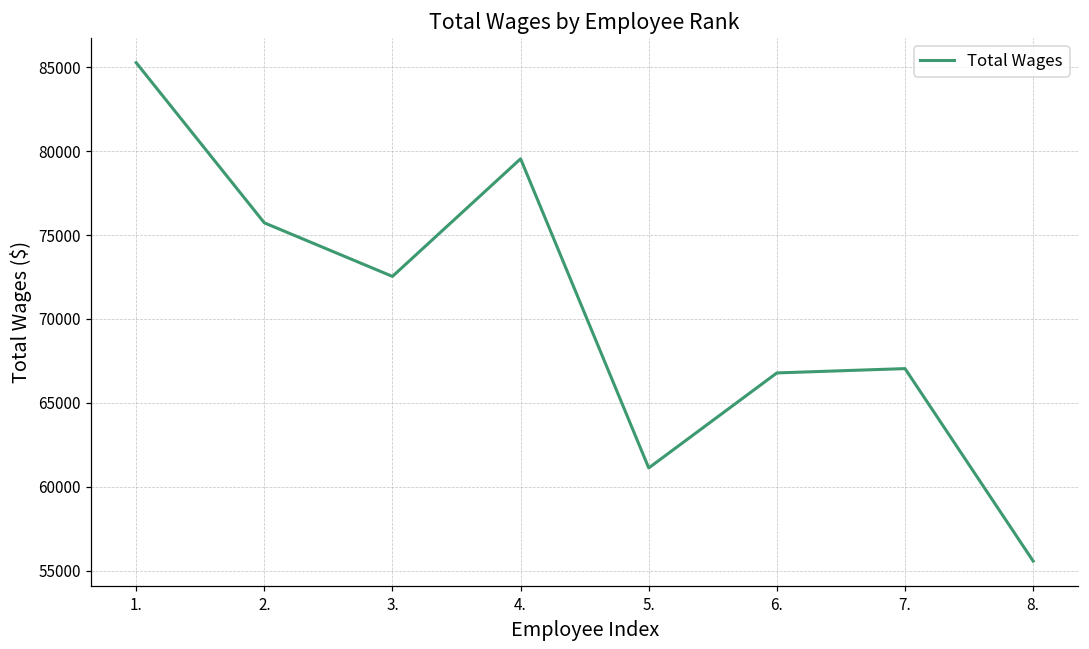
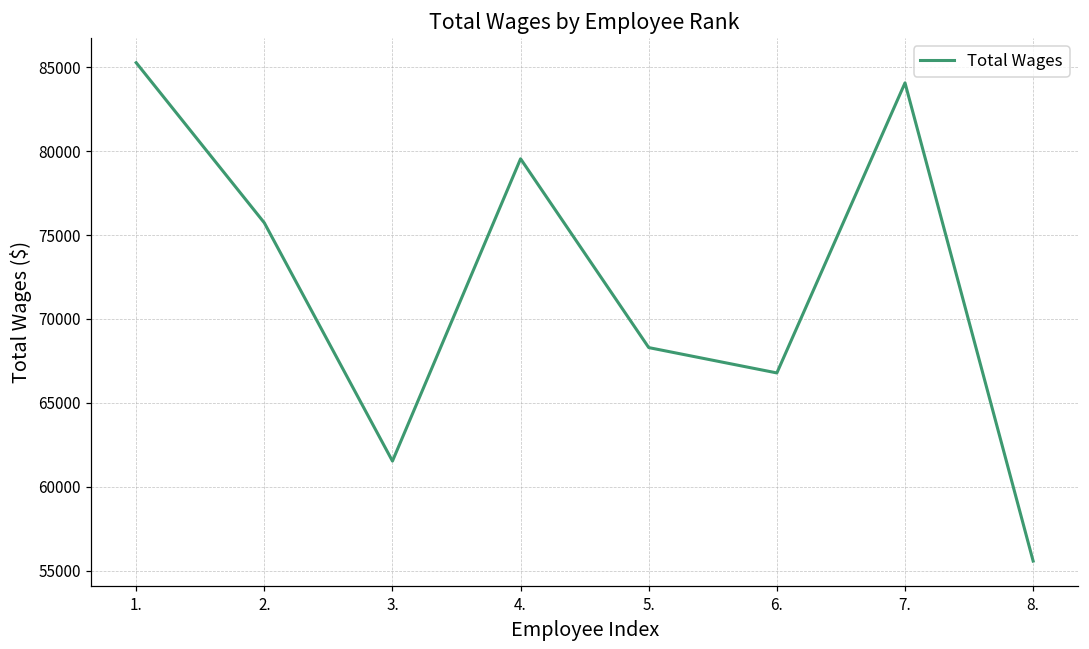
3.: 72500 -> 61500
5.: 61100 -> 68300
7.: 67000 -> 84100
